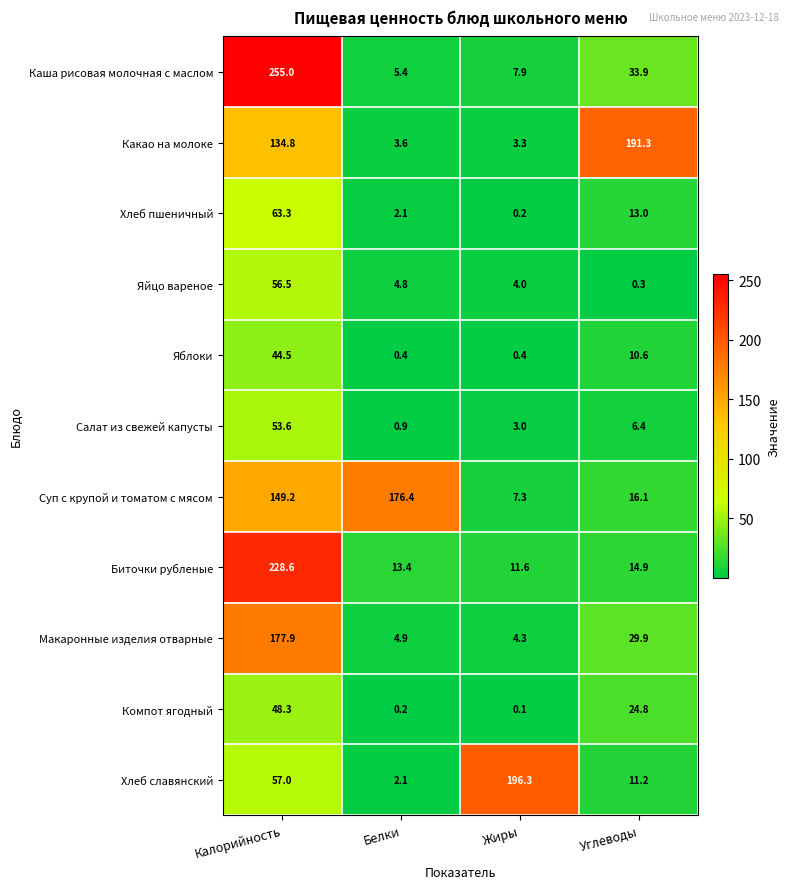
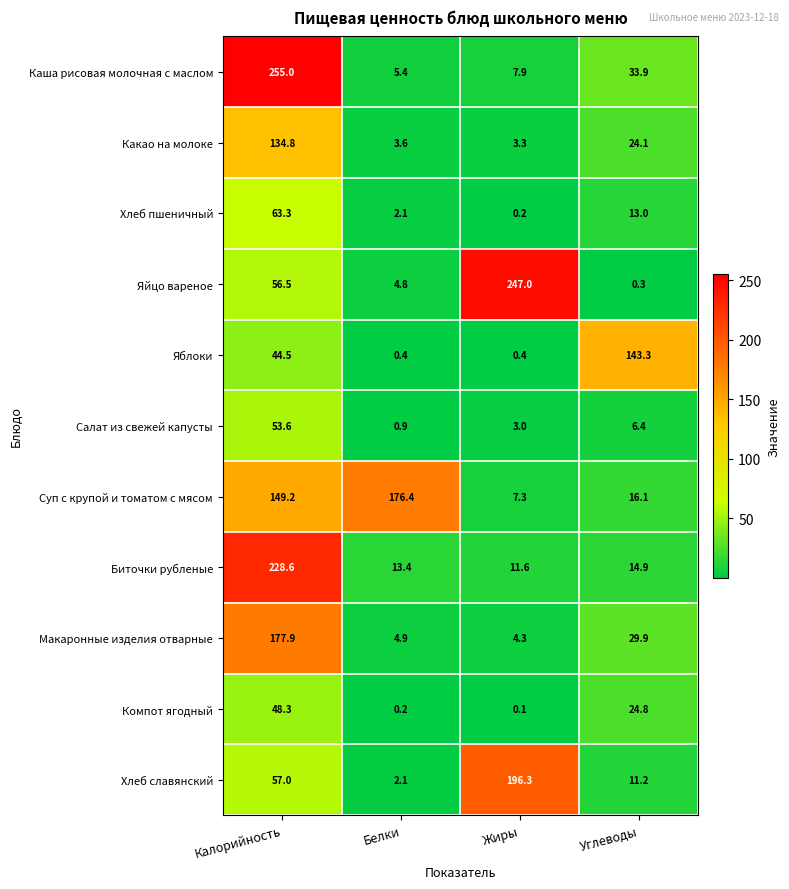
Какао на молоке, Углеводы: 191.3 -> 24.1
Яйцо вареное, Жиры: 4.0 -> 247.0
Яблоки, Углеводы: 10.6 -> 143.3
